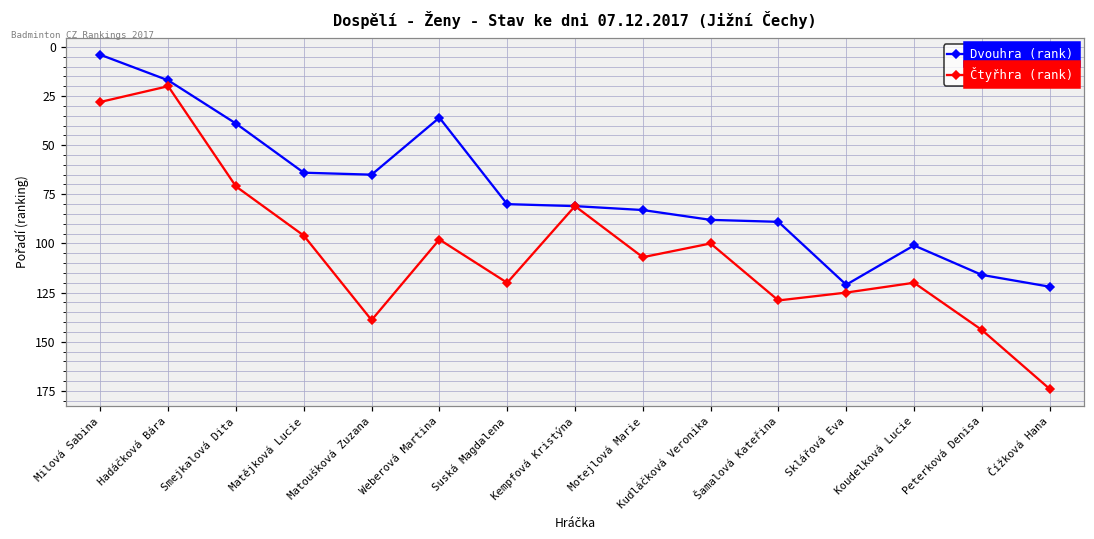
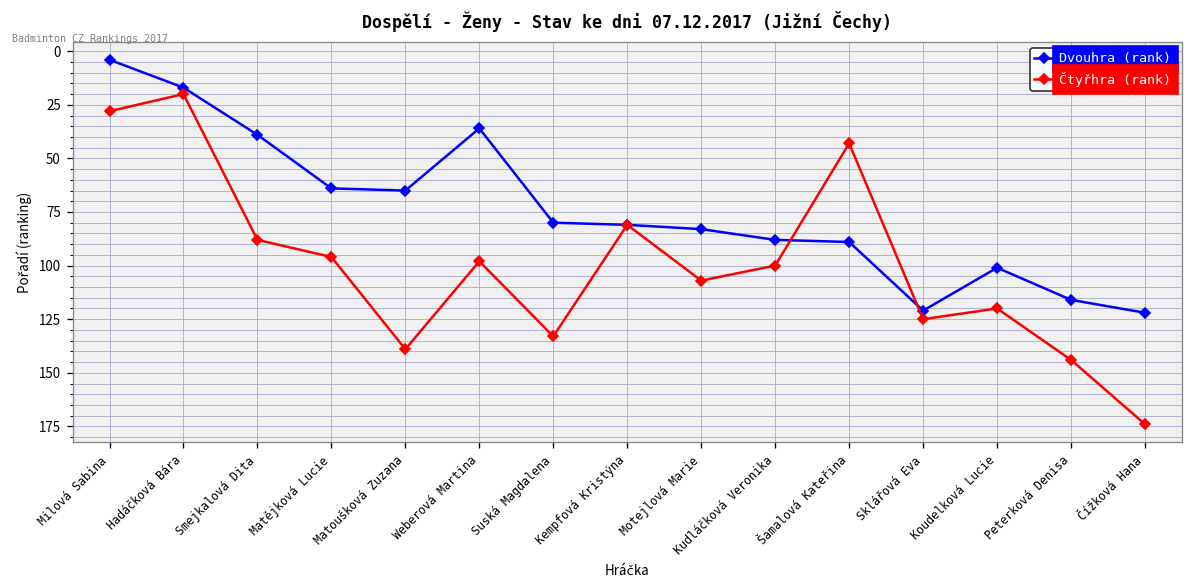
Čtyřhra (rank), Smejkalová Dita: 71 -> 88
Čtyřhra (rank), Suská Magdalena: 120 -> 133
Čtyřhra (rank), Šamalová Kateřina: 129 -> 43
